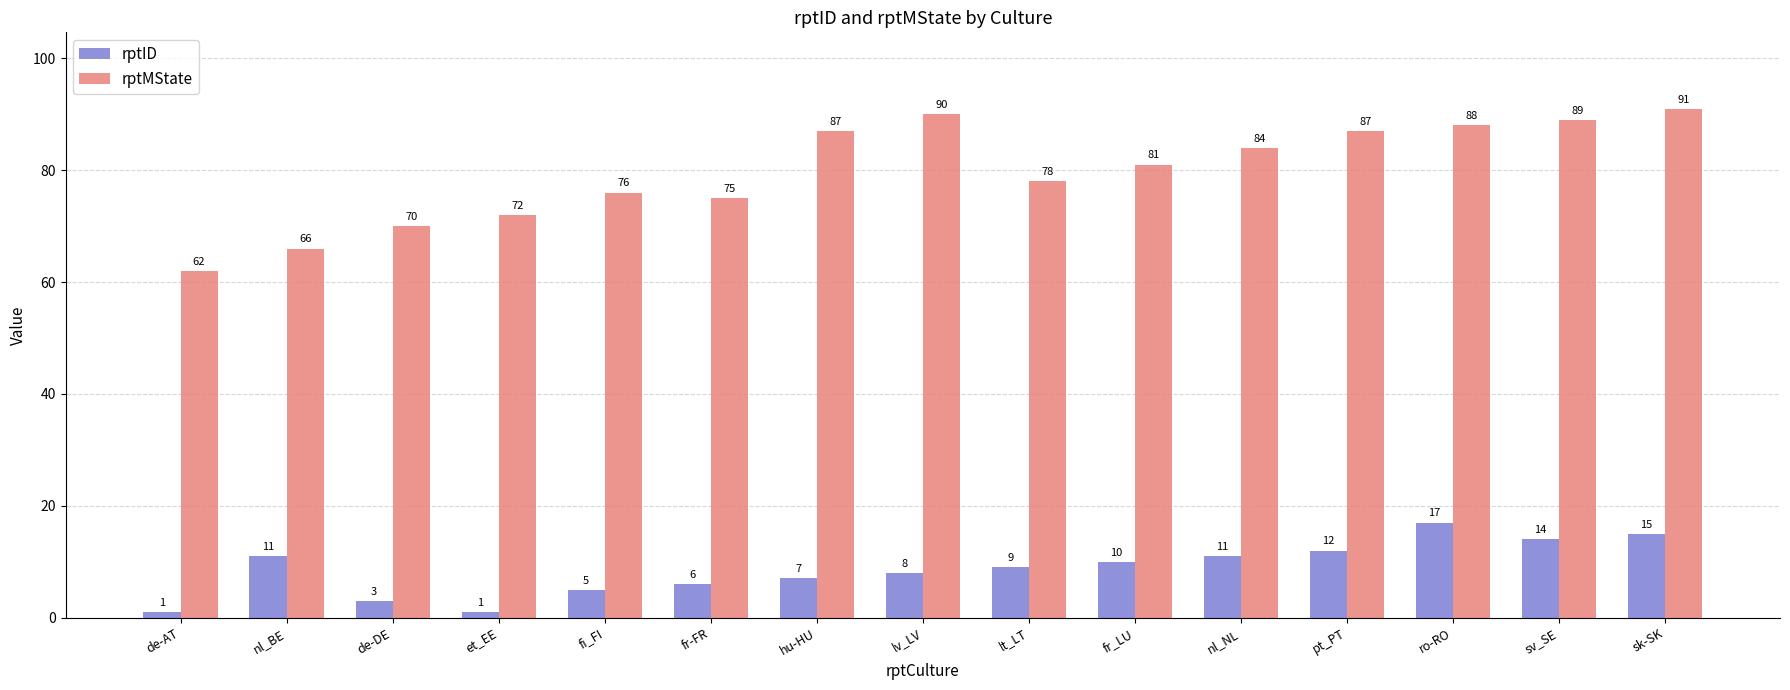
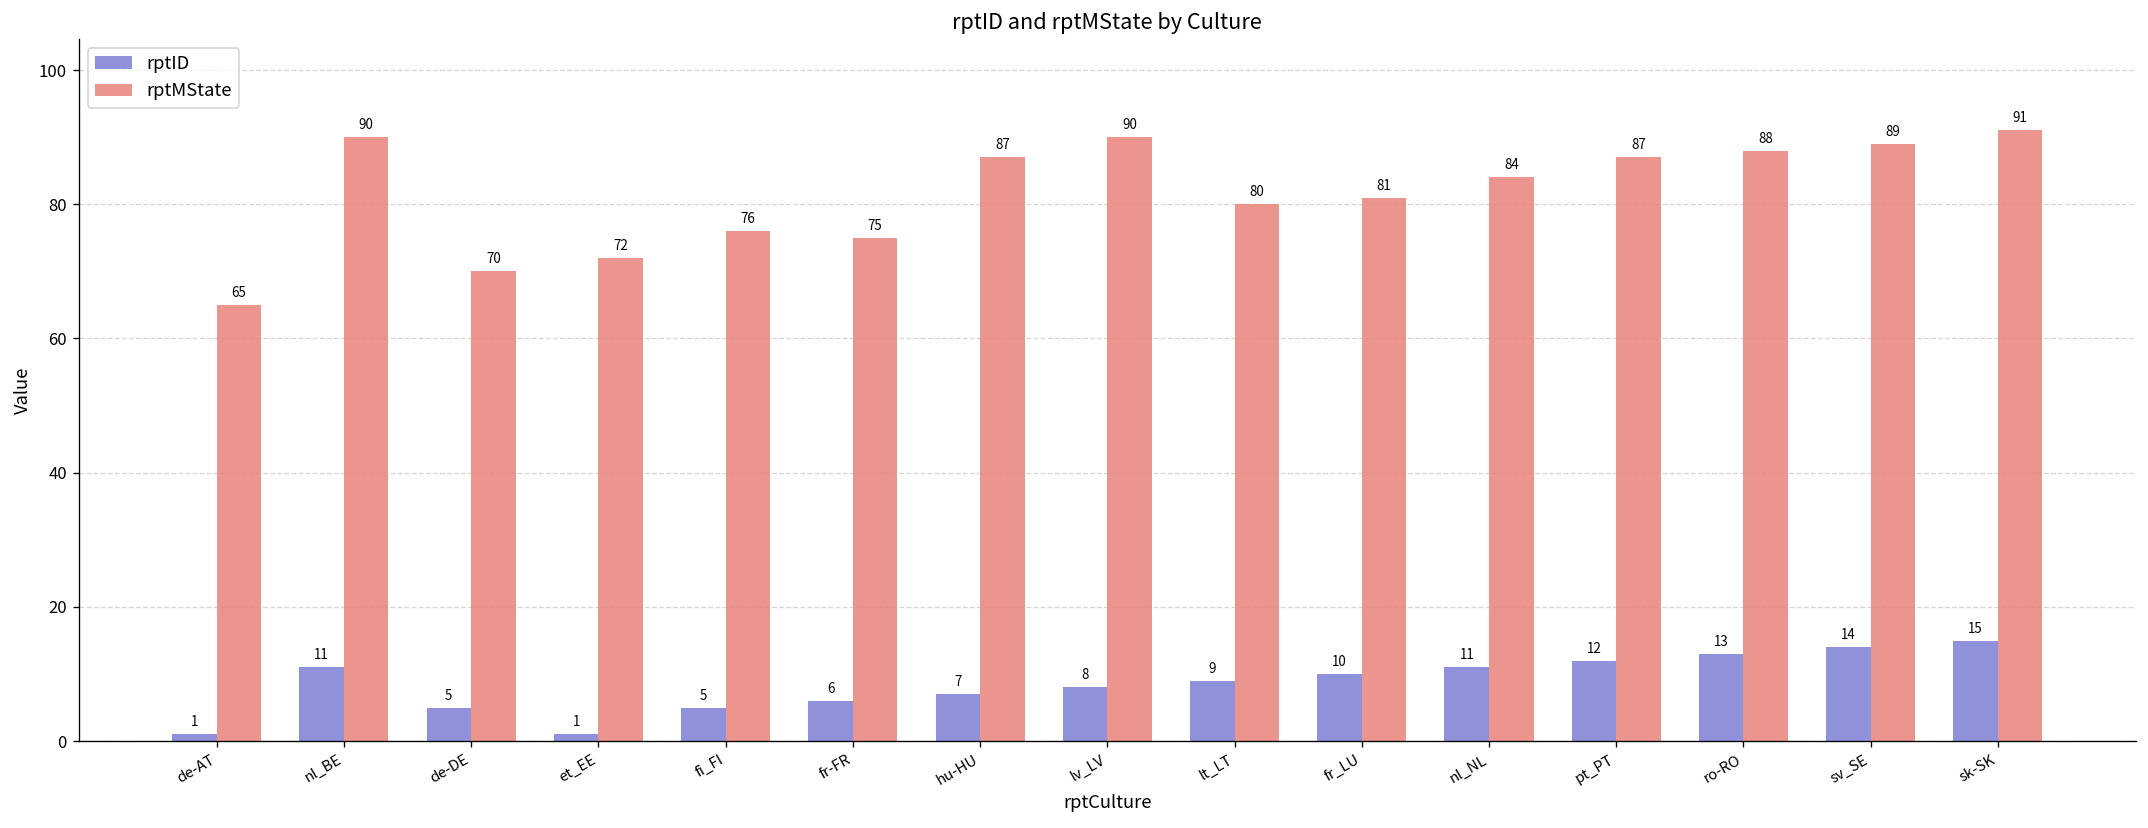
rptMState, de-AT: 62 -> 65
rptMState, nl_BE: 66 -> 90
rptID, de-DE: 3 -> 5
rptMState, lt_LT: 78 -> 80
rptID, ro-RO: 17 -> 13
